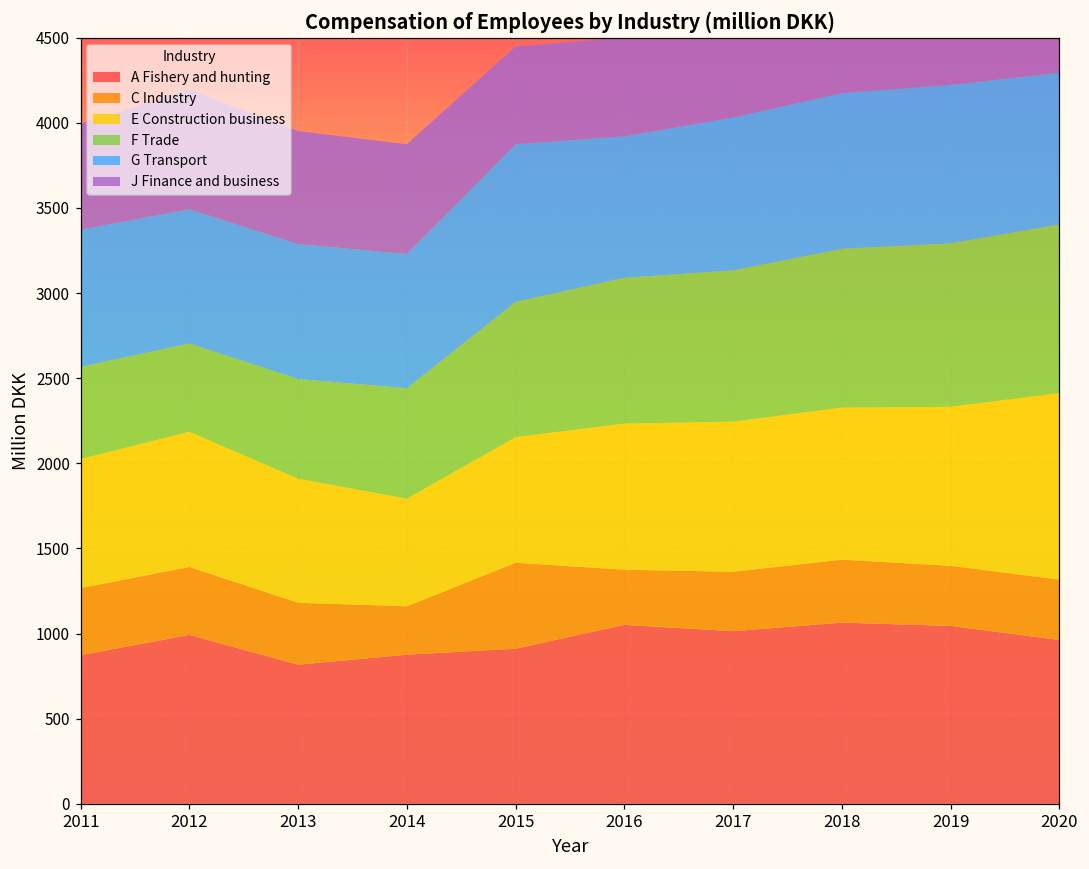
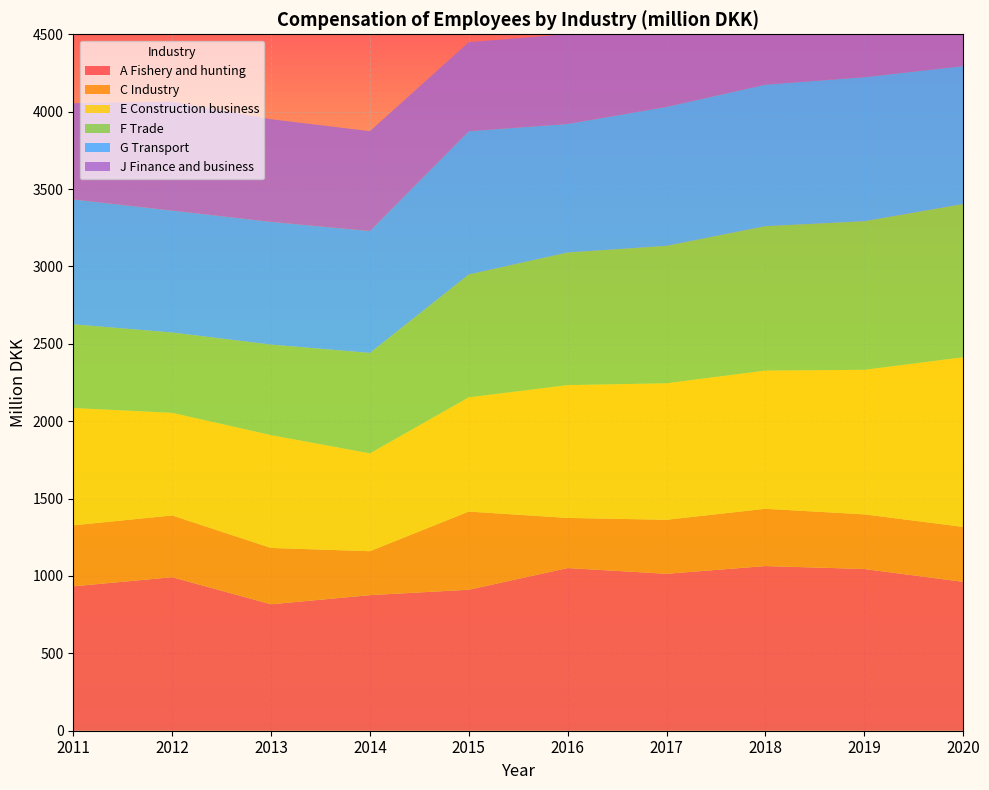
A Fishery and hunting, 2011: 870 -> 930
E Construction business, 2012: 790 -> 660
